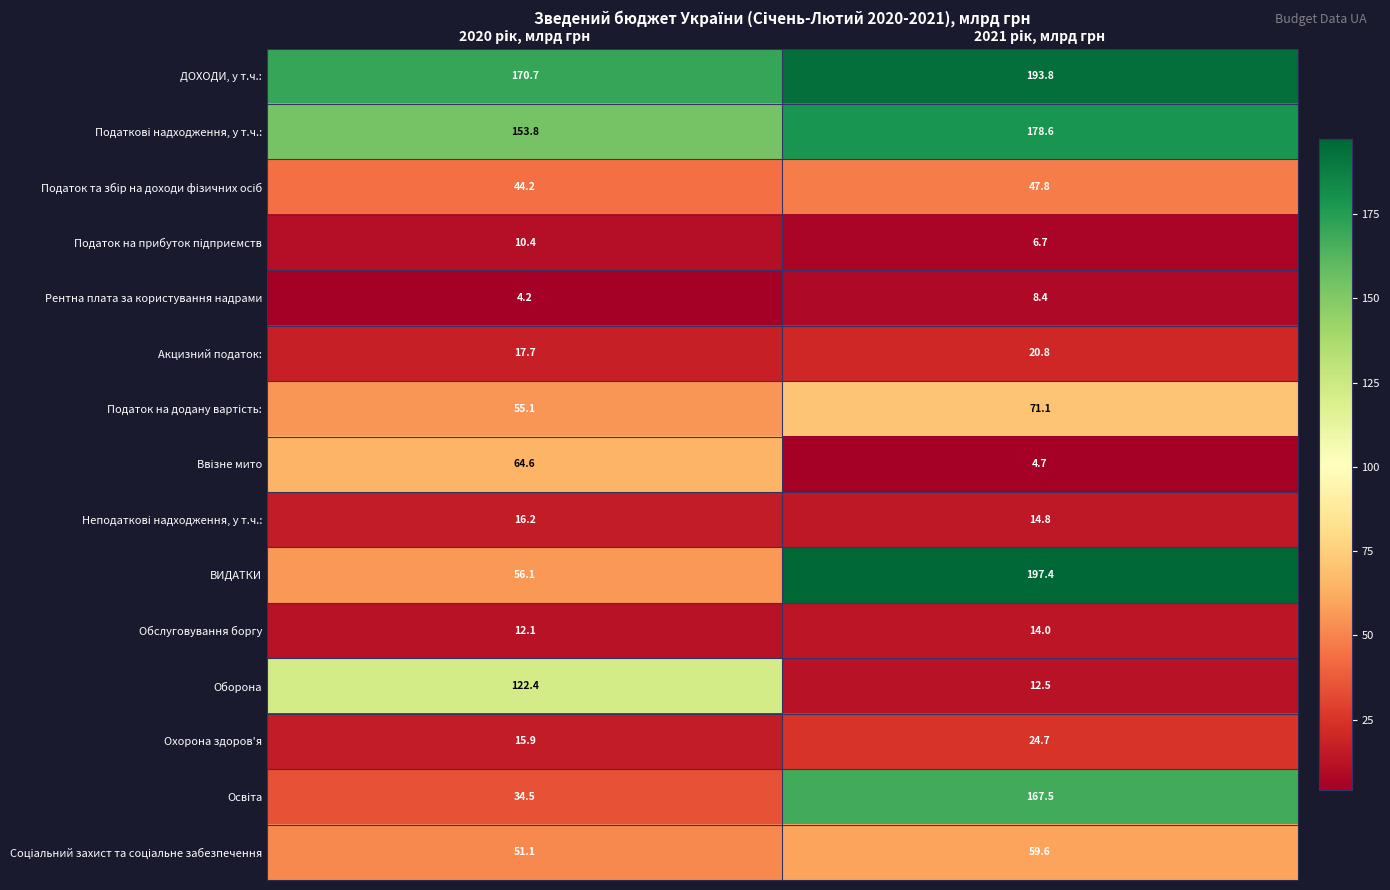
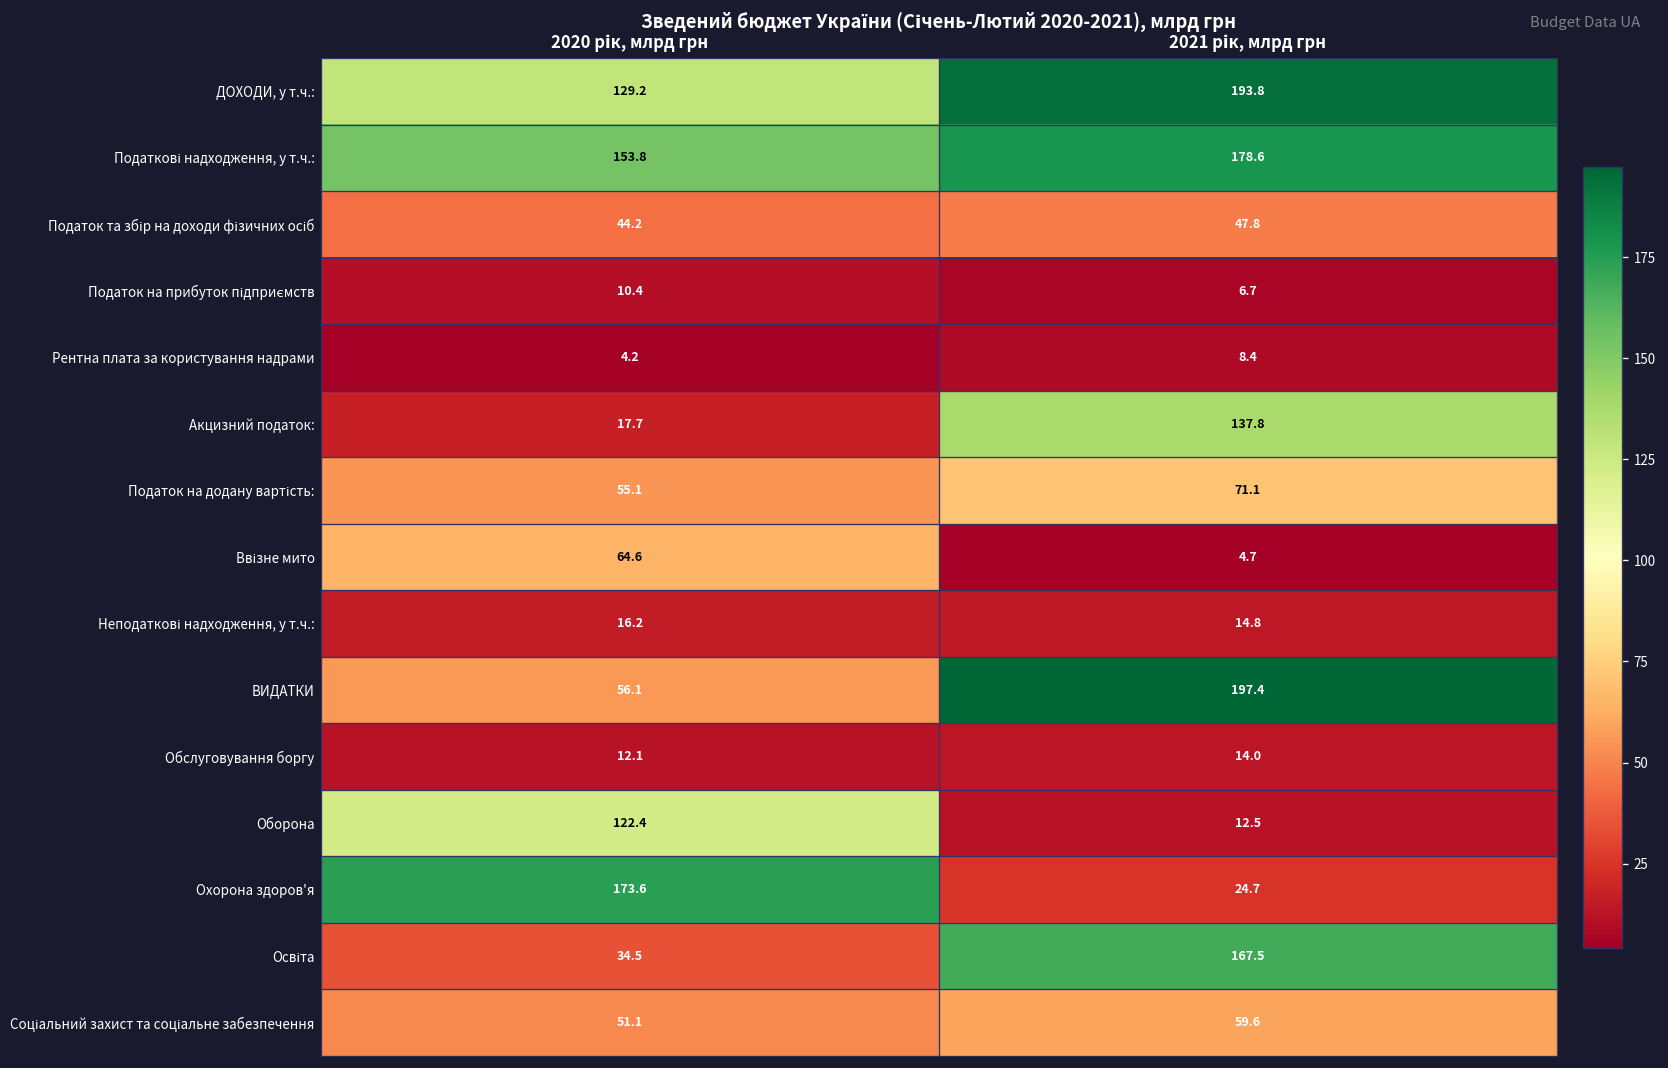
ДОХОДИ, у т.ч.:, 2020 рік, млрд грн: 170.7 -> 129.2
Акцизний податок:, 2021 рік, млрд грн: 20.8 -> 137.8
Охорона здоров'я, 2020 рік, млрд грн: 15.9 -> 173.6
